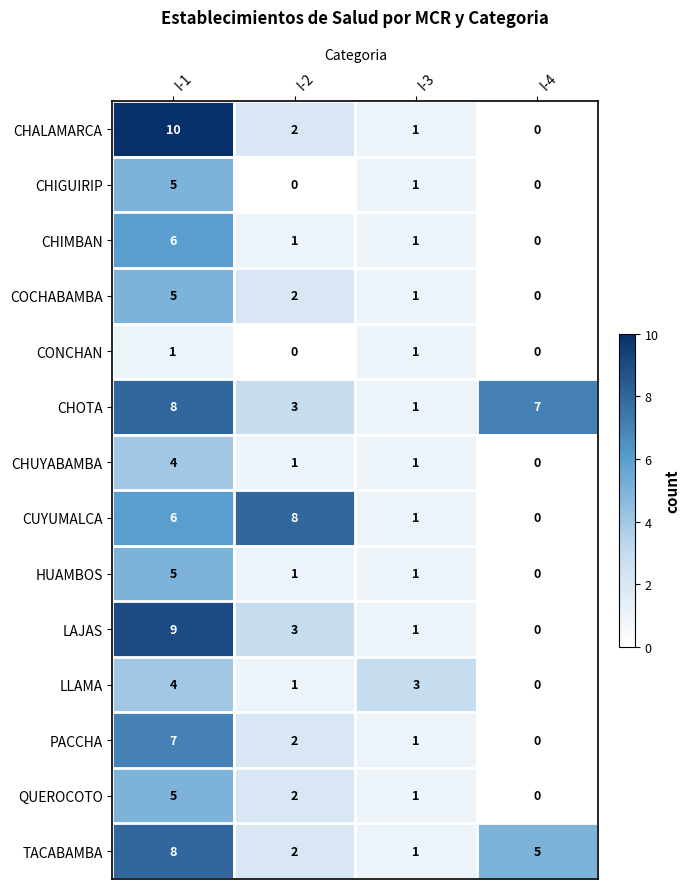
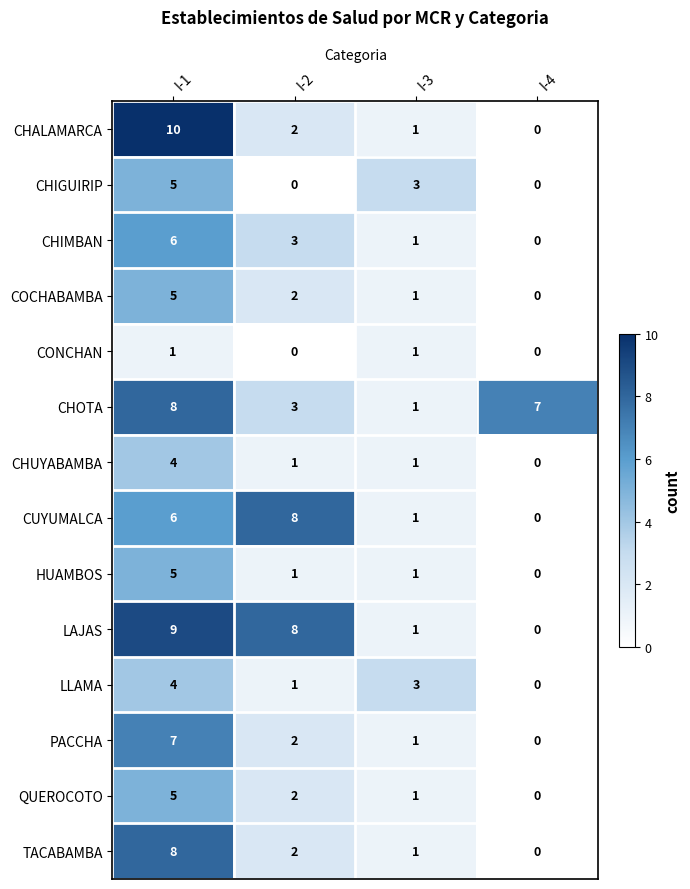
CHIGUIRIP, I-3: 1 -> 3
CHIMBAN, I-2: 1 -> 3
LAJAS, I-2: 3 -> 8
TACABAMBA, I-4: 5 -> 0
